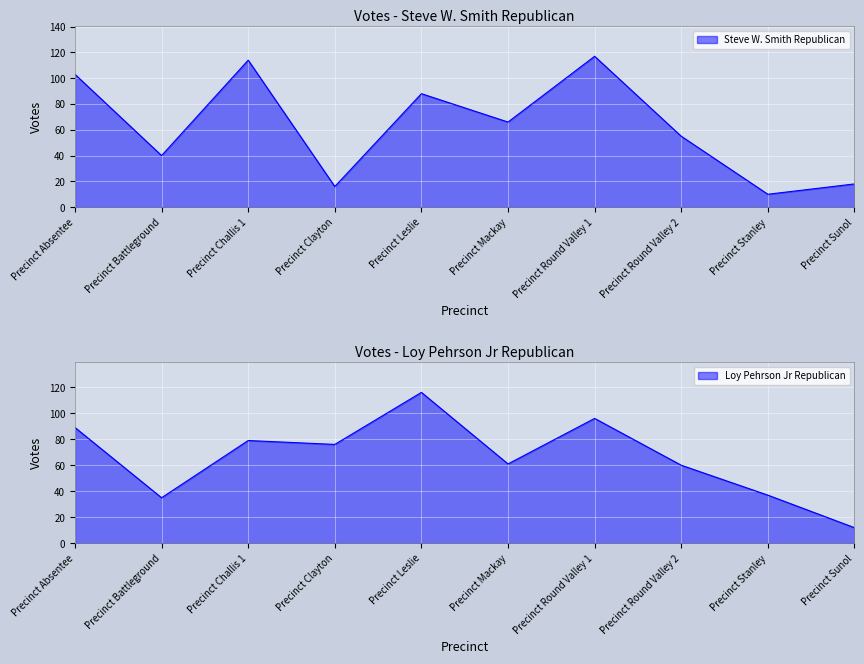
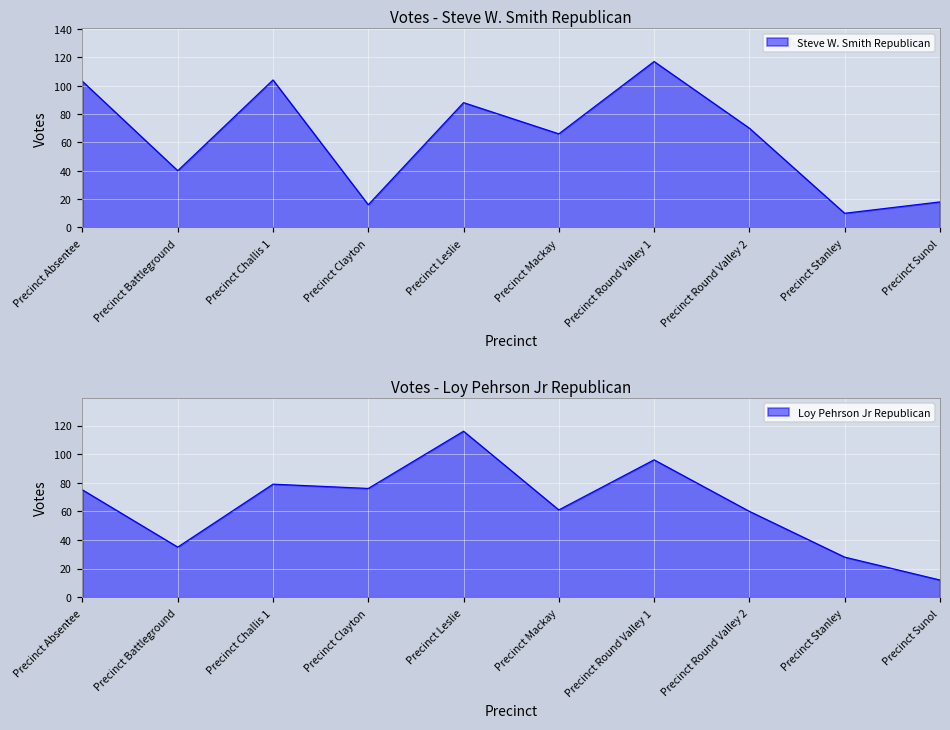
Votes - Steve W. Smith Republican, Precinct Challis 1: 114 -> 104
Votes - Steve W. Smith Republican, Precinct Round Valley 2: 55 -> 70
Votes - Loy Pehrson Jr Republican, Precinct Absentee: 89 -> 75
Votes - Loy Pehrson Jr Republican, Precinct Stanley: 37 -> 28
